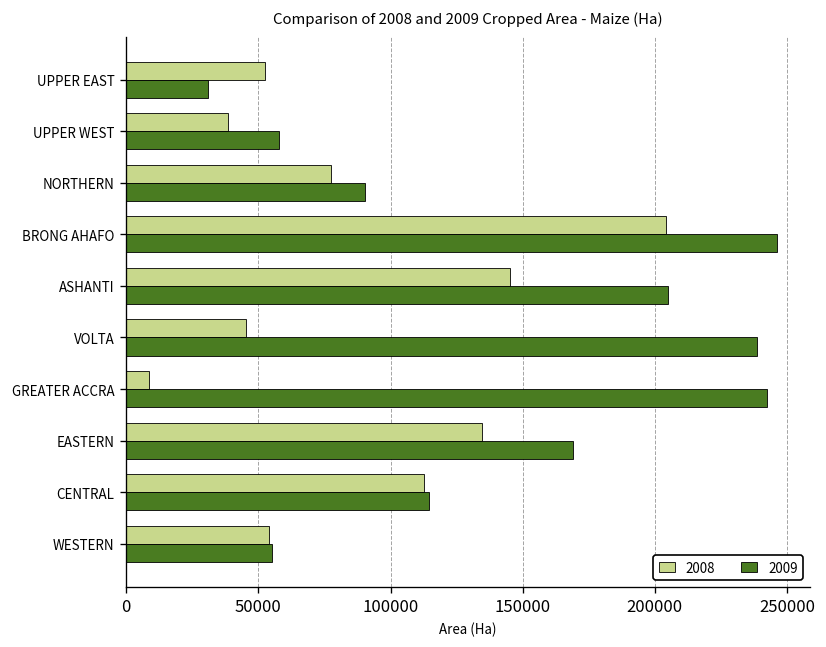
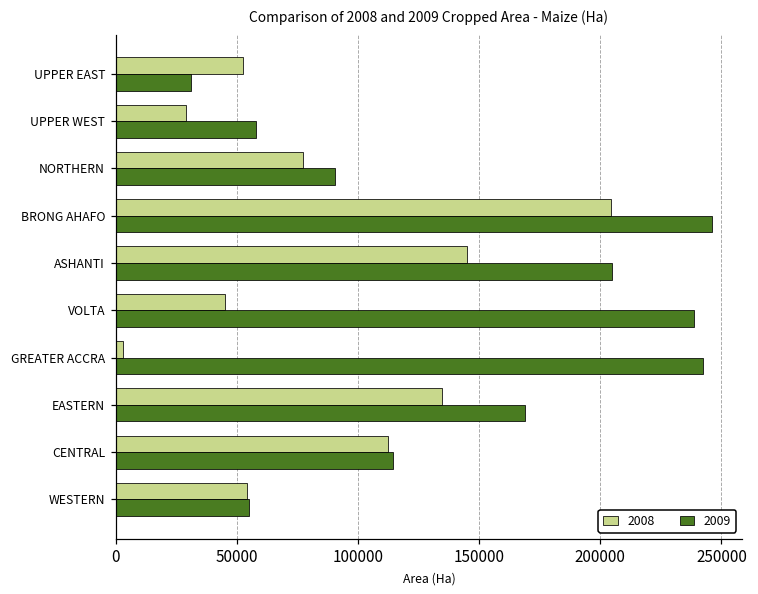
2008, UPPER WEST: 38000 -> 29000
2008, GREATER ACCRA: 9000 -> 3000
